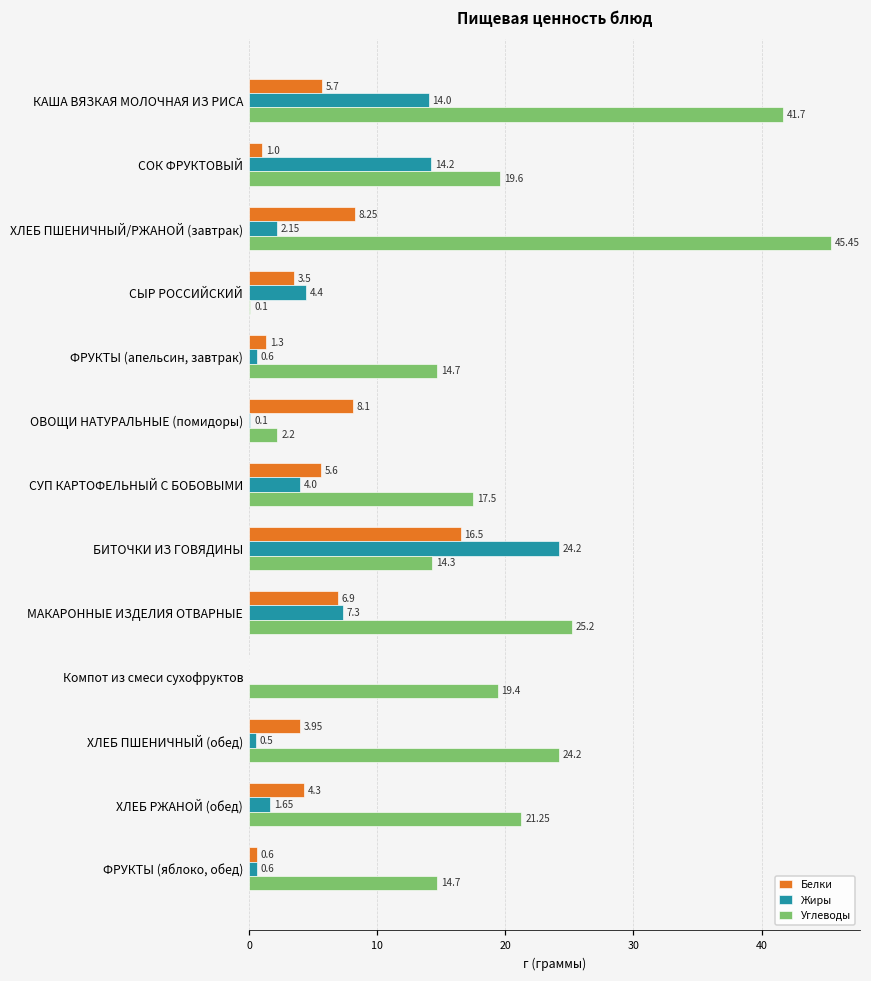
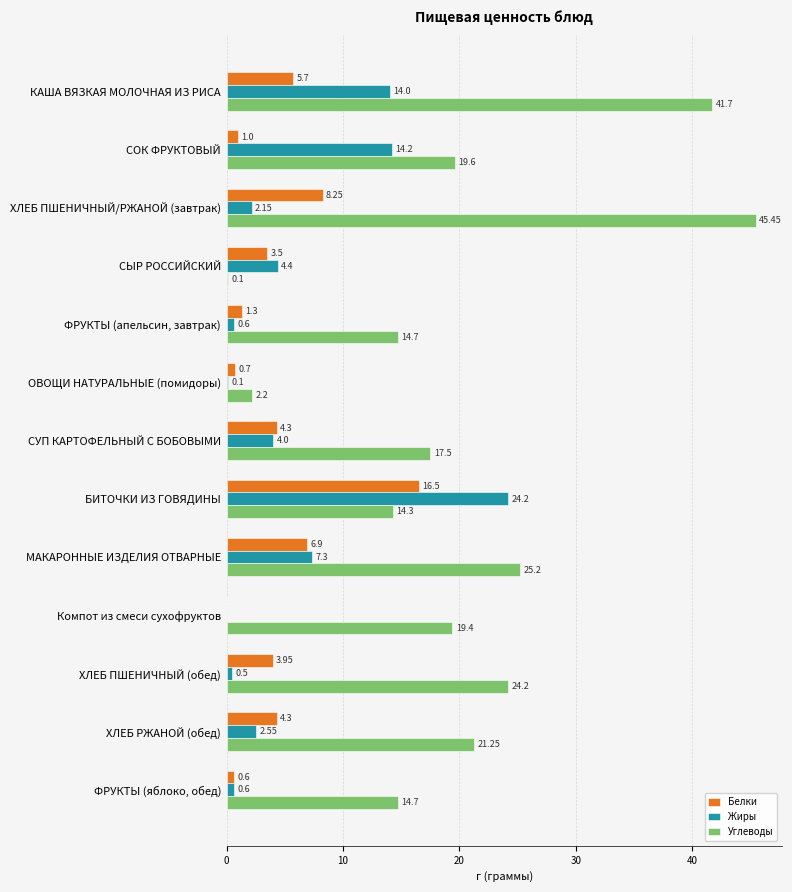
Белки, ОВОЩИ НАТУРАЛЬНЫЕ (помидоры): 8.1 -> 0.7
Белки, СУП КАРТОФЕЛЬНЫЙ С БОБОВЫМИ: 5.6 -> 4.3
Жиры, ХЛЕБ РЖАНОЙ (обед): 1.65 -> 2.55
